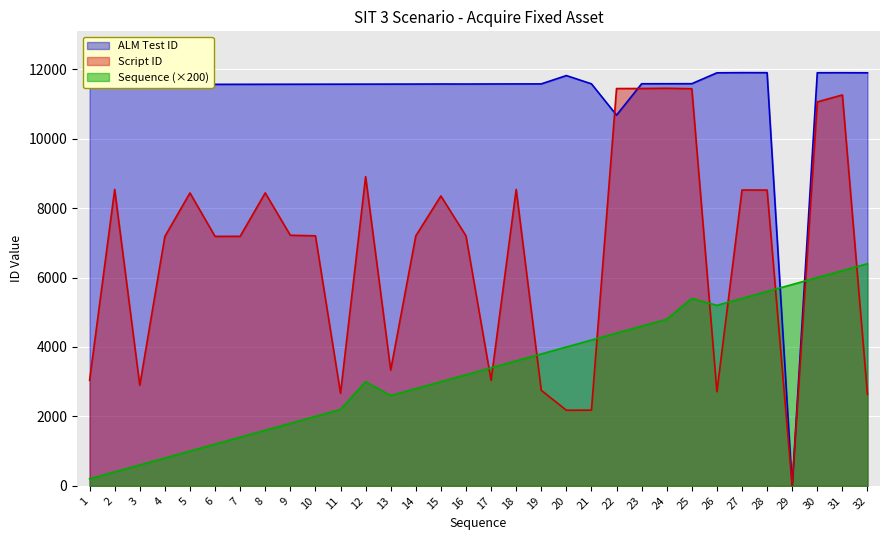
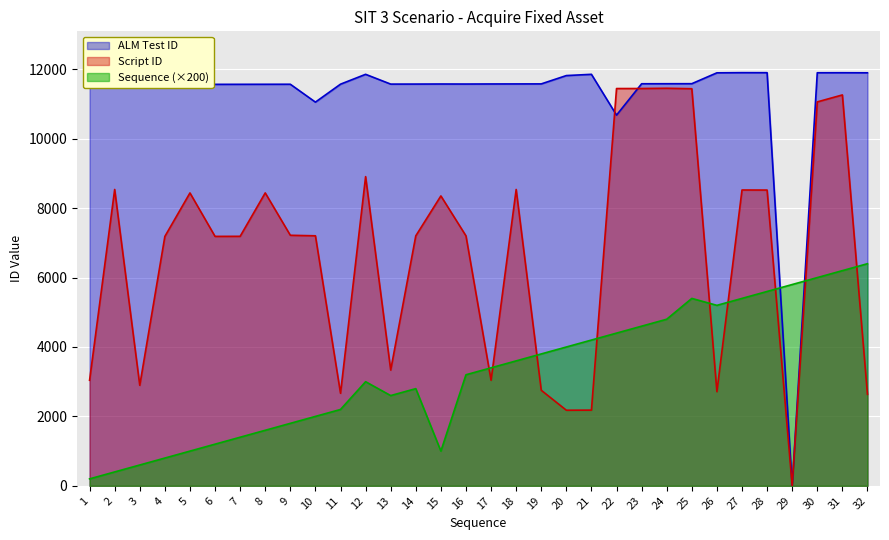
ALM Test ID, 10: 11600 -> 11100
ALM Test ID, 12: 11600 -> 11900
Sequence (×200), 15: 3000 -> 1000
ALM Test ID, 21: 11600 -> 11900
